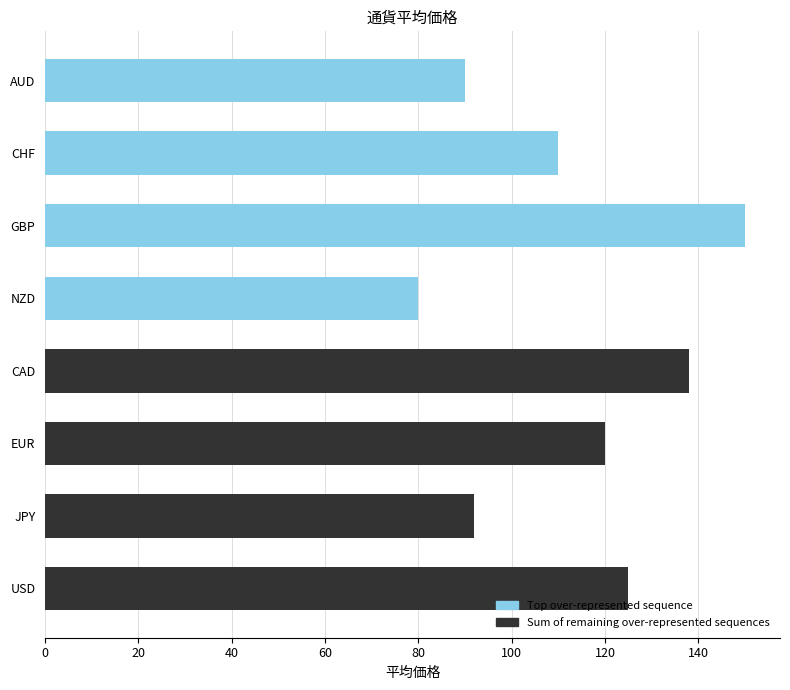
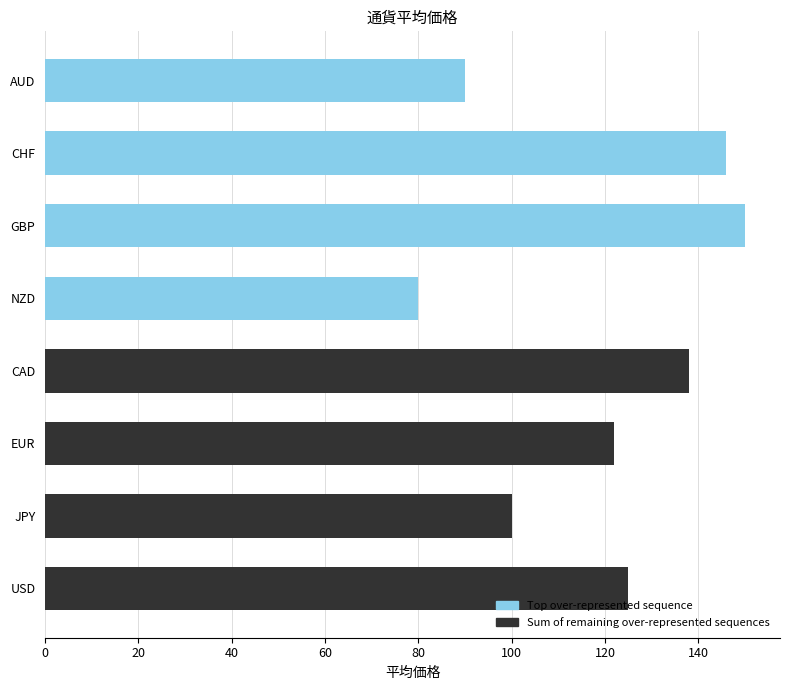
Top over-represented sequence, CHF: 110 -> 146
Sum of remaining over-represented sequences, EUR: 120 -> 122
Sum of remaining over-represented sequences, JPY: 92 -> 100
